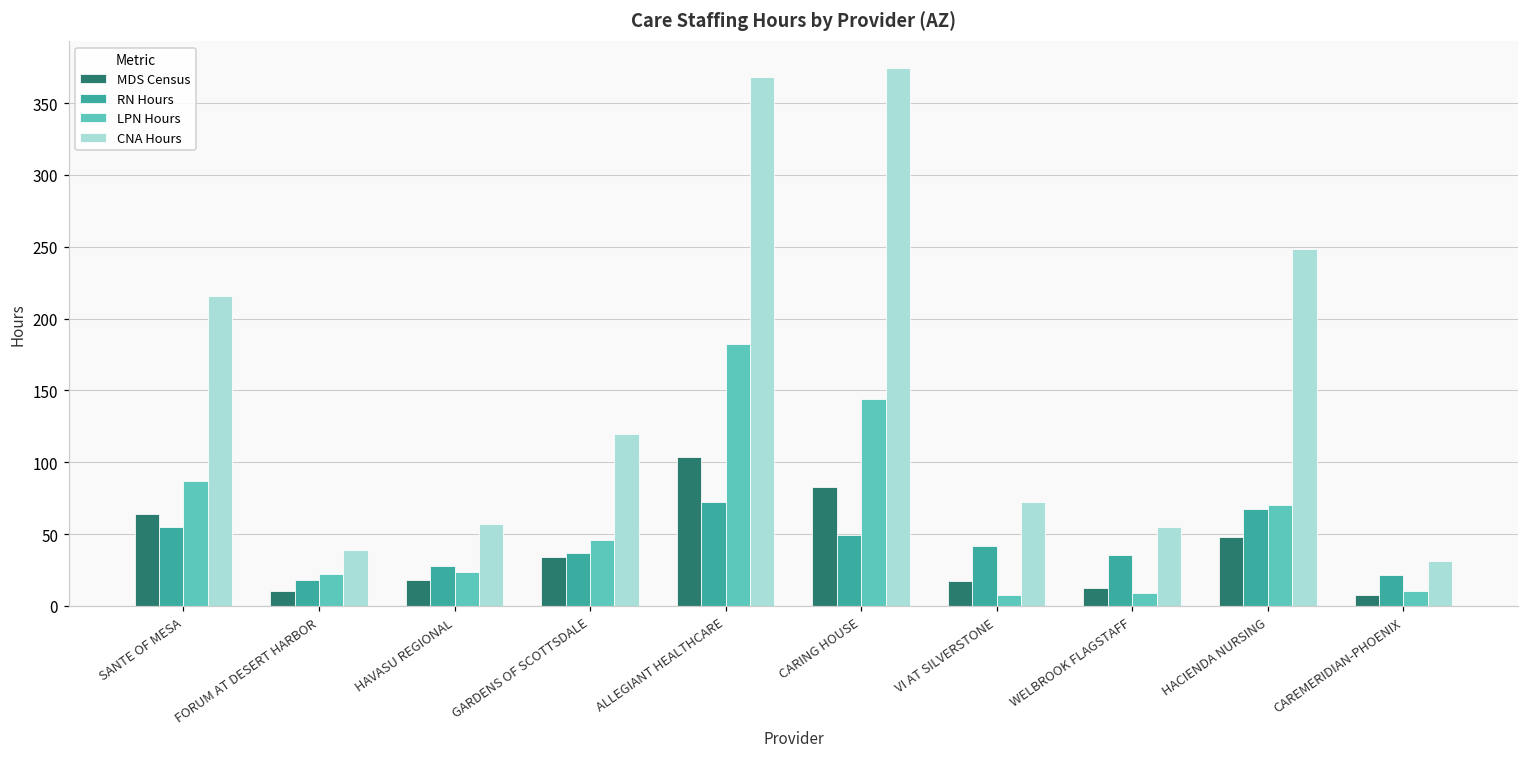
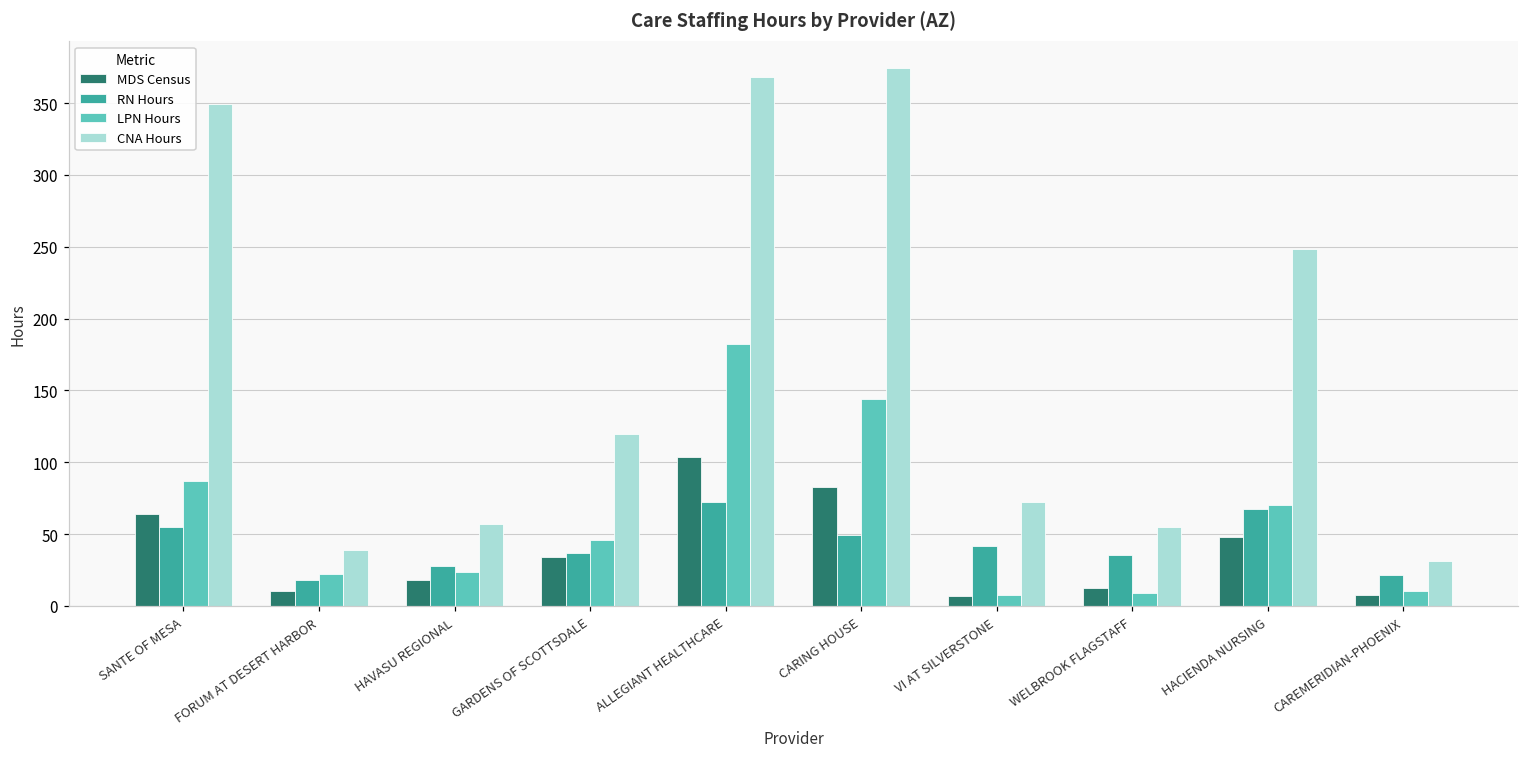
CNA Hours, SANTE OF MESA: 215 -> 350
MDS Census, VI AT SILVERSTONE: 17 -> 7
